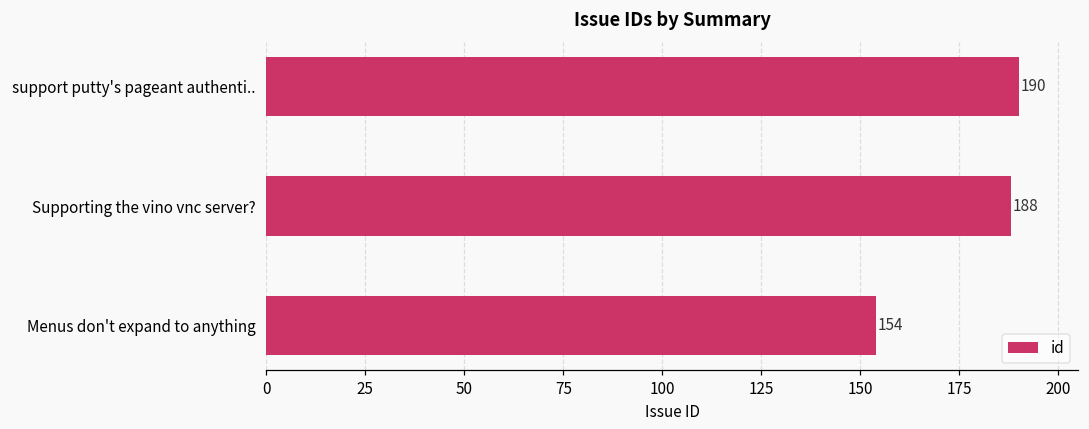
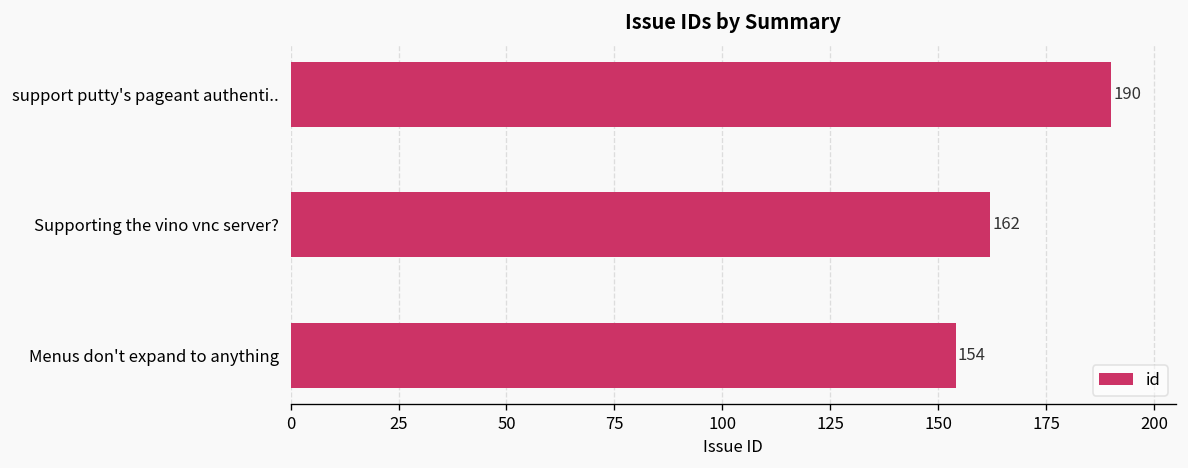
Supporting the vino vnc server?: 188 -> 162
